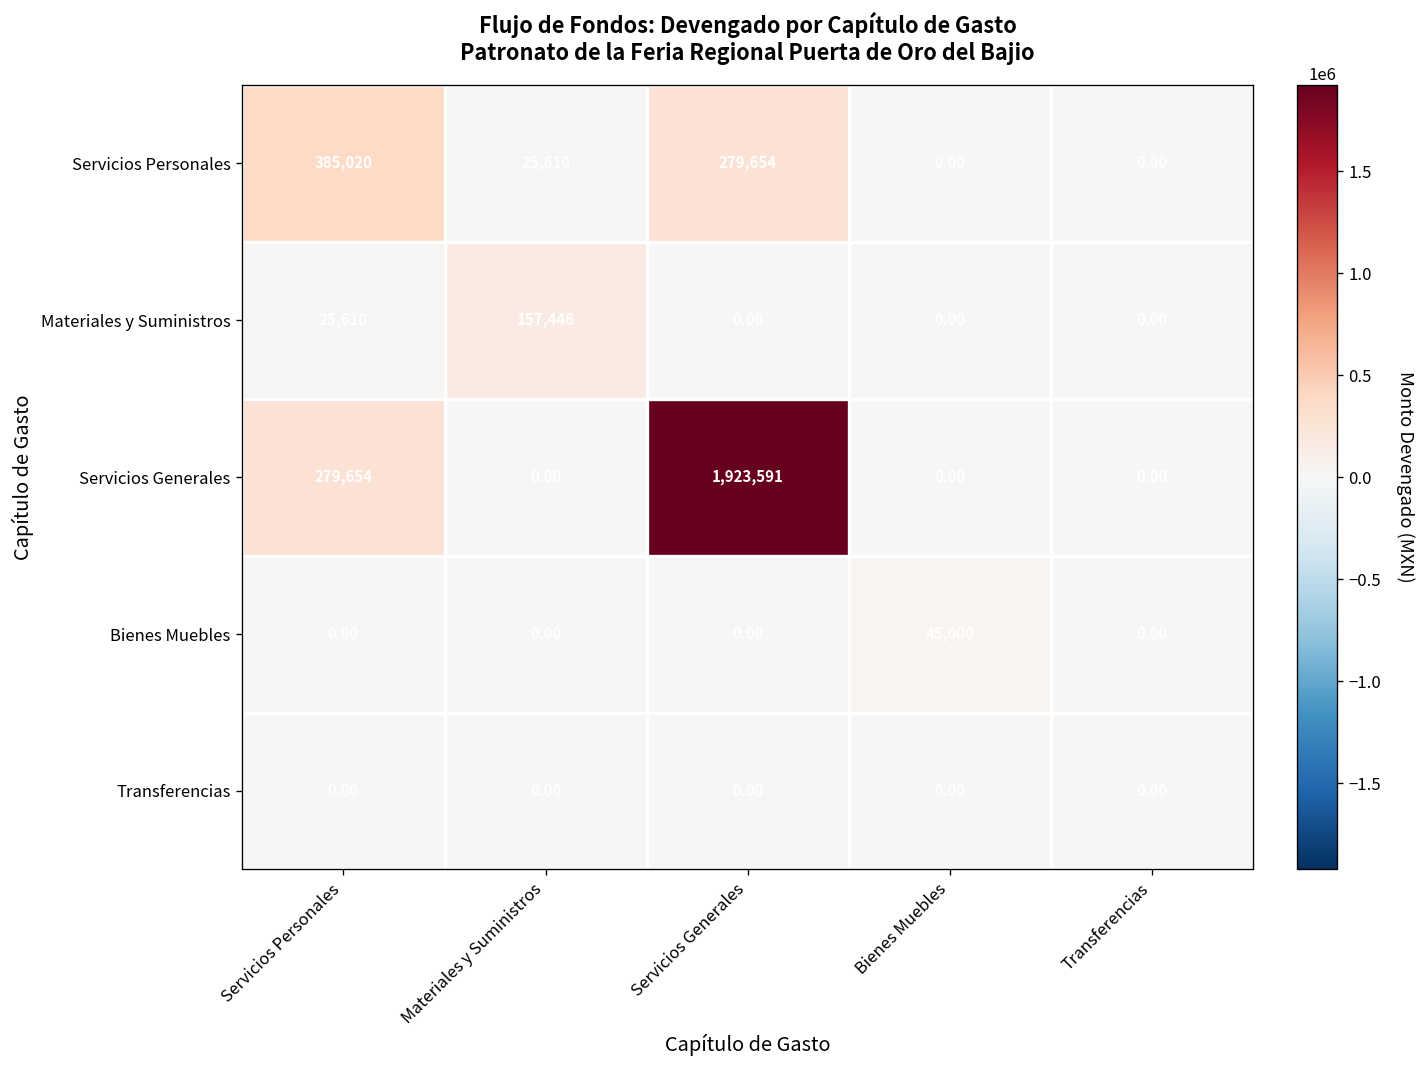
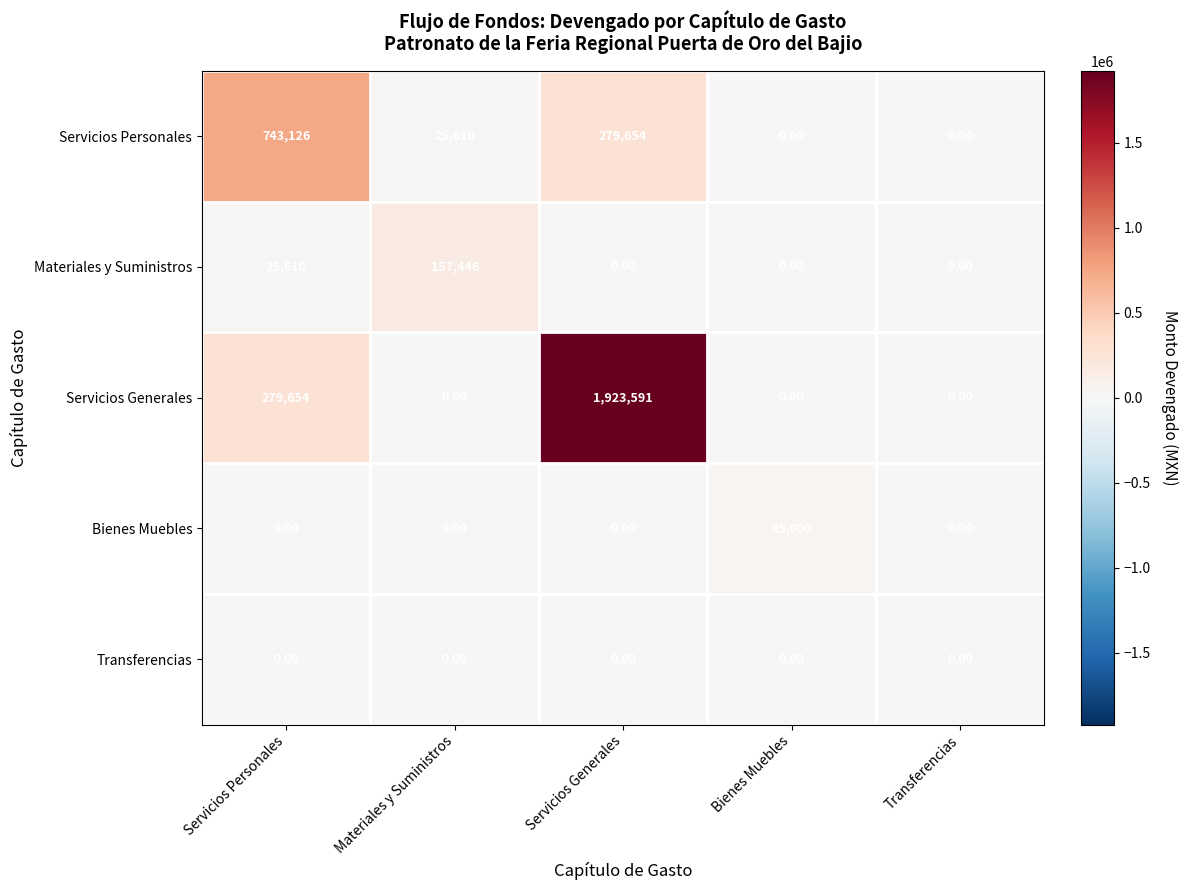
Servicios Personales, Servicios Personales: 385,020 -> 743,126
